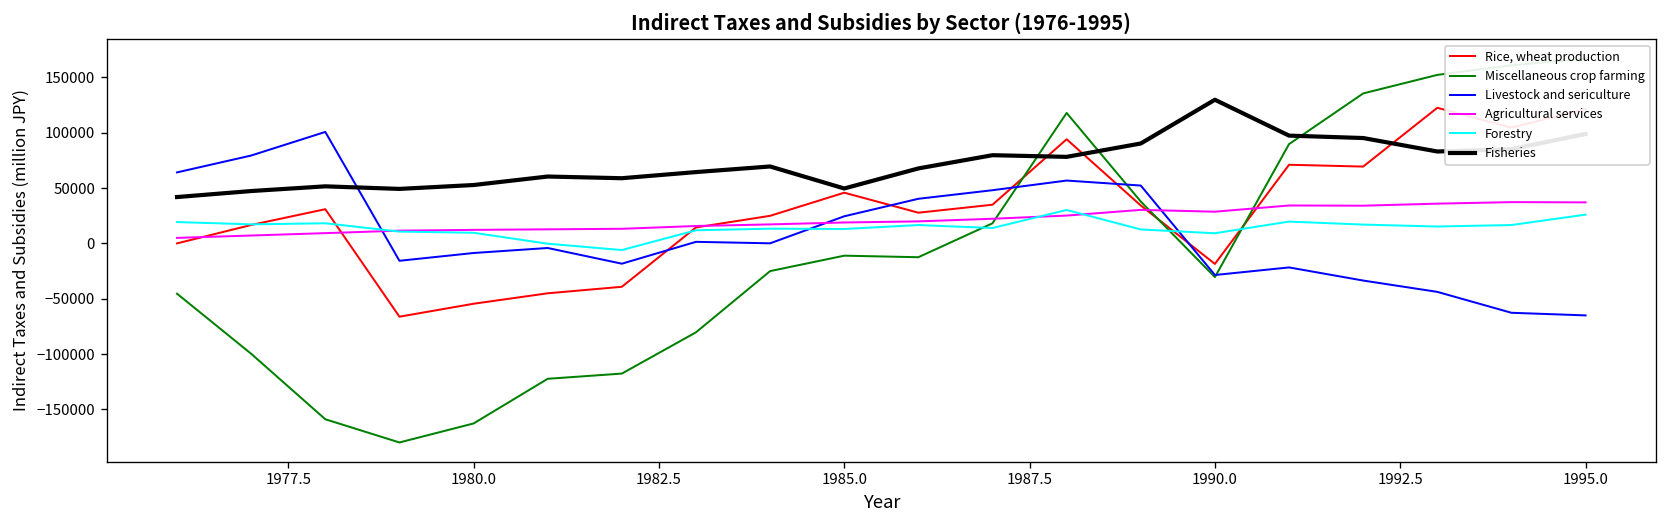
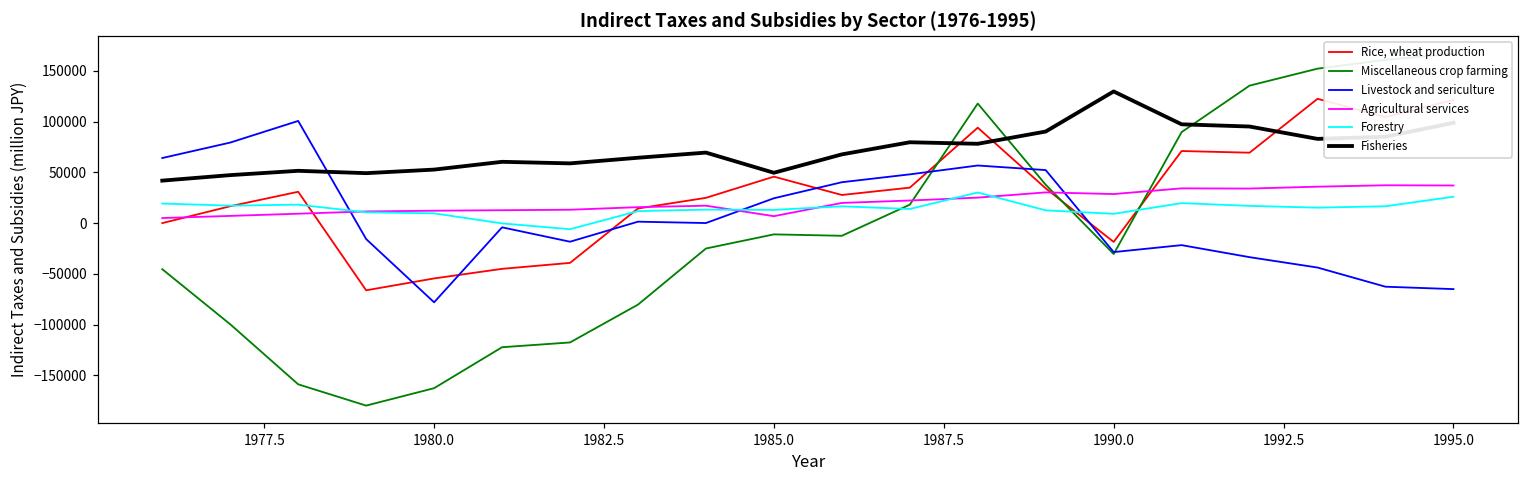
Livestock and sericulture, 1980.0: -10000 -> -80000
Agricultural services, 1985.0: 20000 -> 10000
